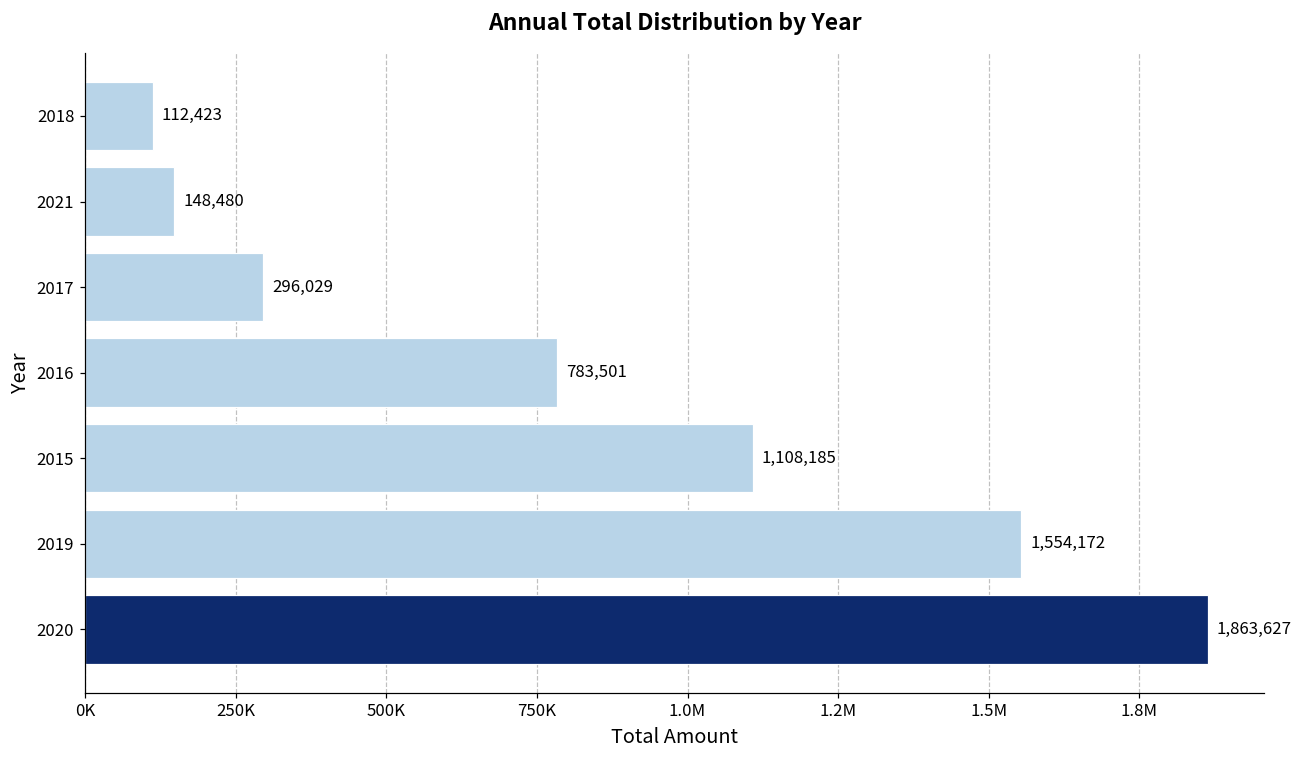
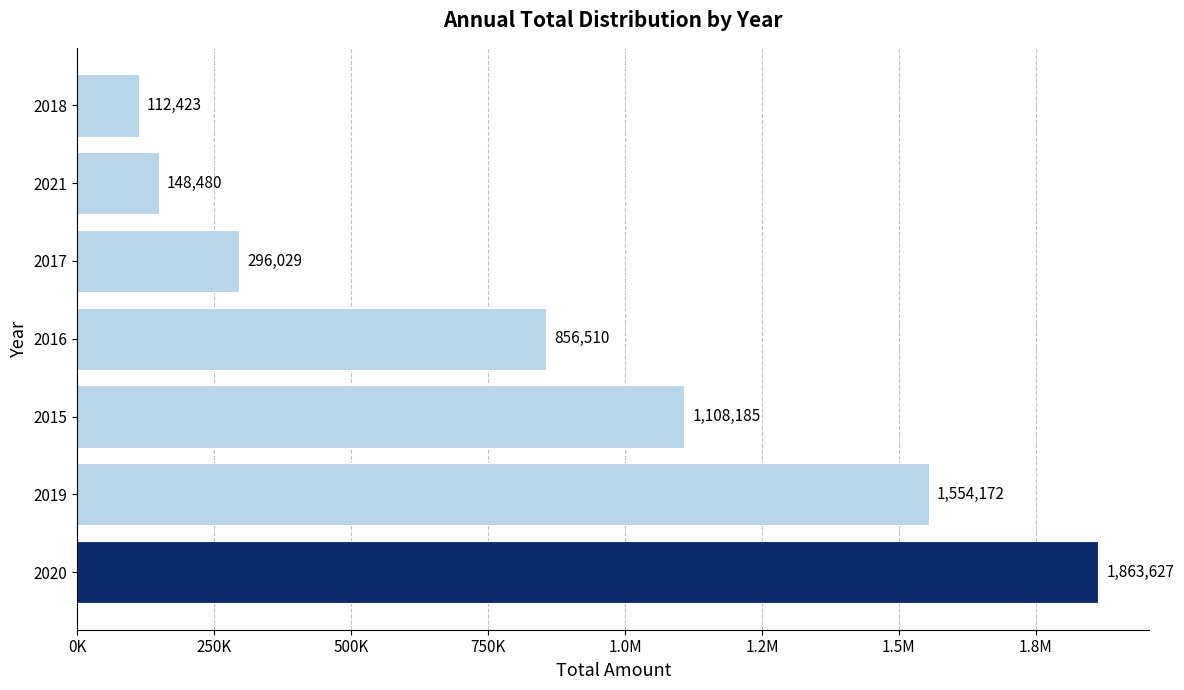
2016: 783,501 -> 856,510
